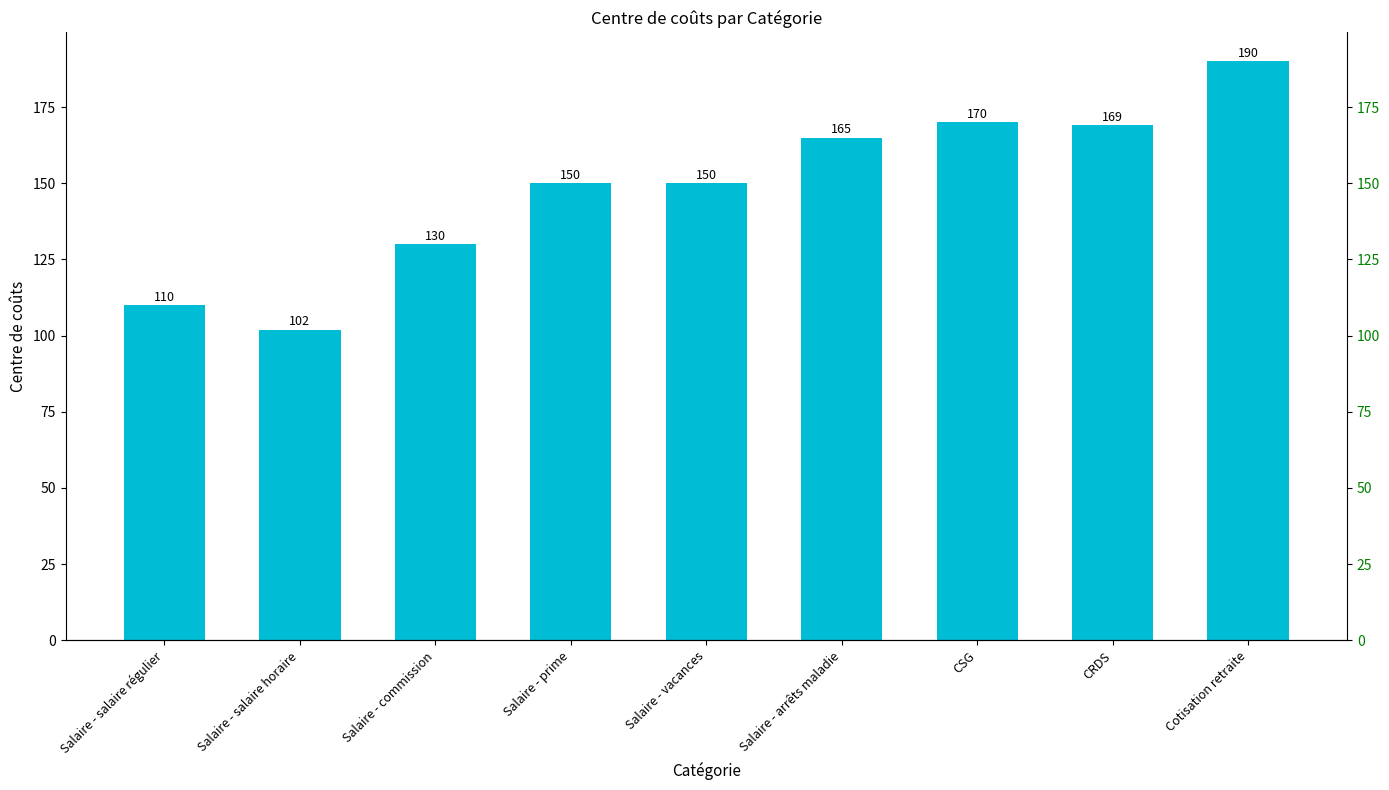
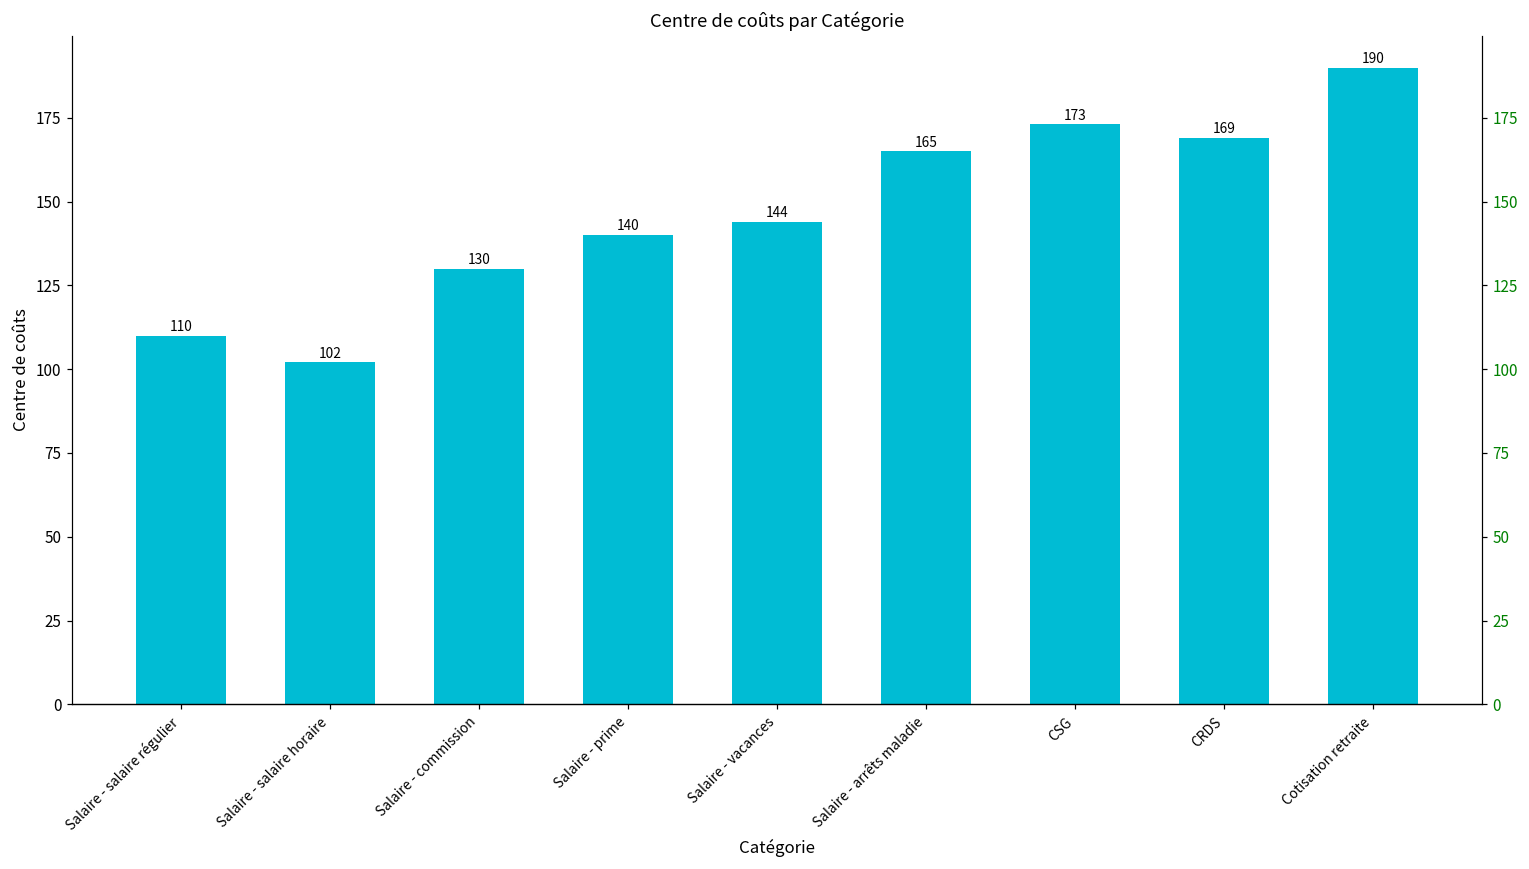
Salaire - prime: 150 -> 140
Salaire - vacances: 150 -> 144
CSG: 170 -> 173
